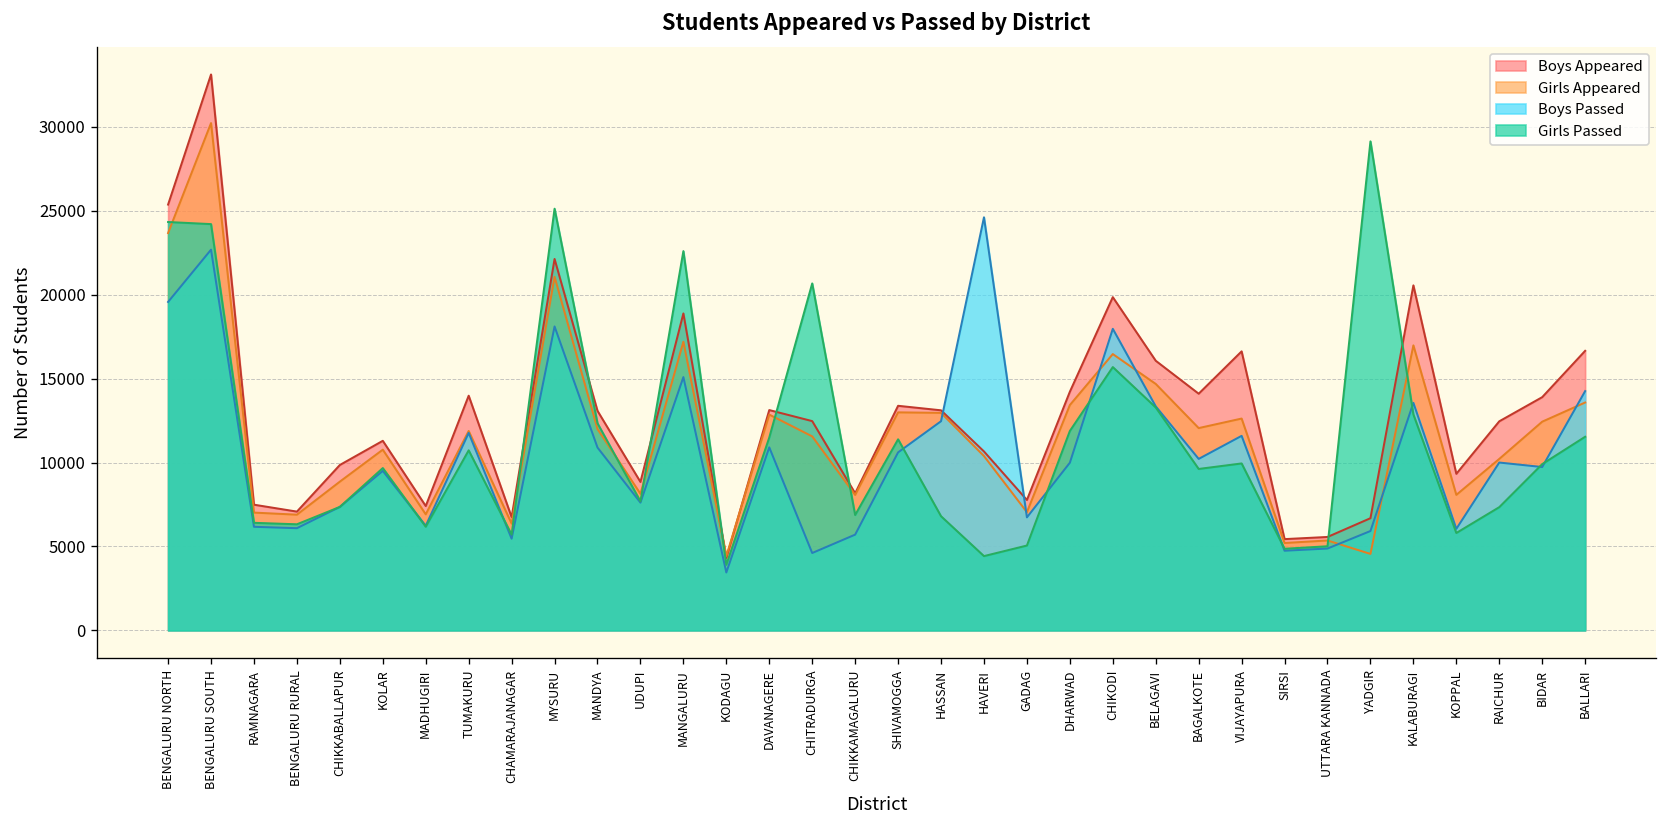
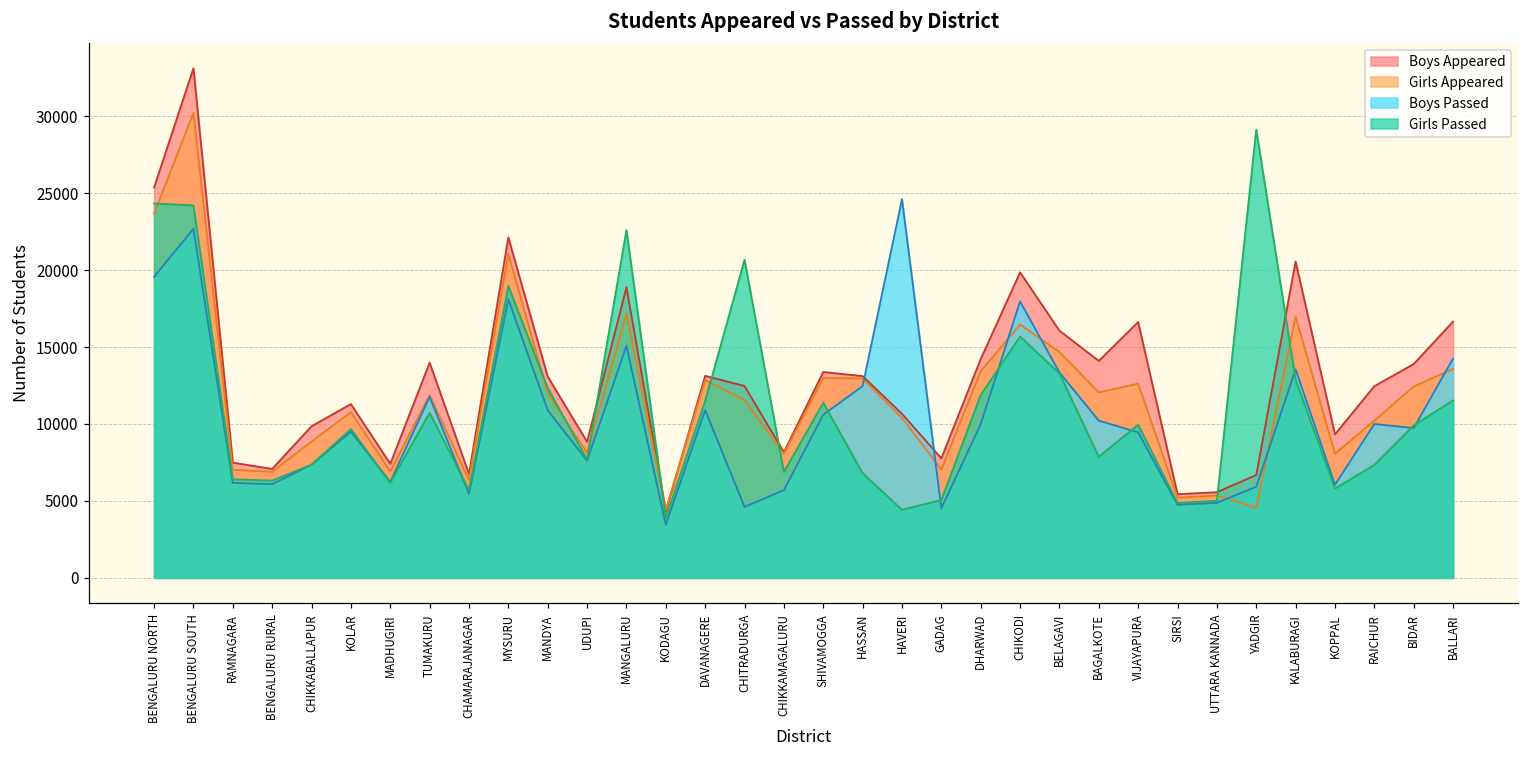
Girls Passed, MYSURU: 25100 -> 19000
Boys Passed, GADAG: 6700 -> 4500
Girls Passed, BAGALKOTE: 9600 -> 7900
Boys Passed, VIJAYAPURA: 11600 -> 9500
